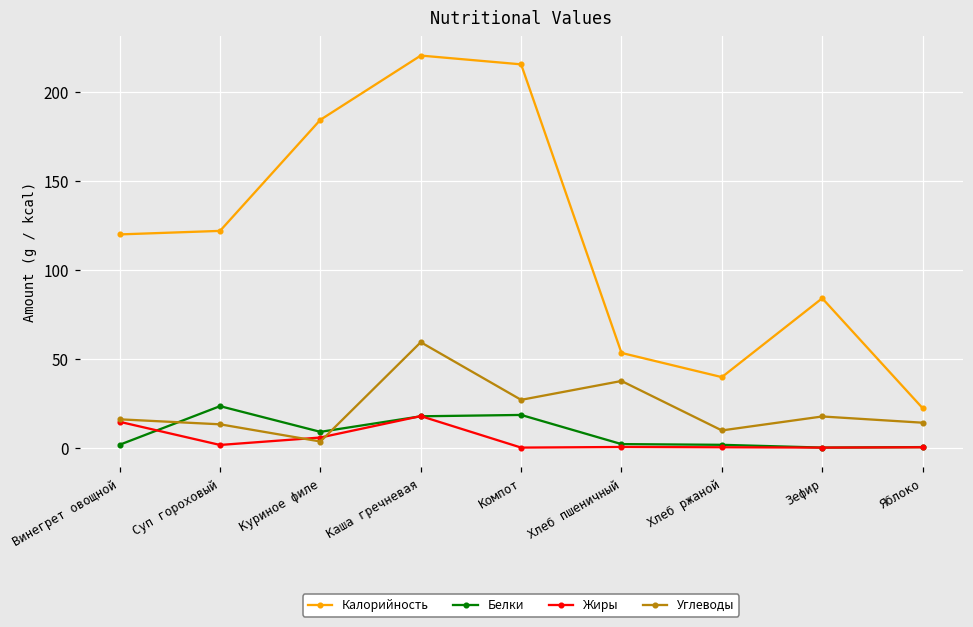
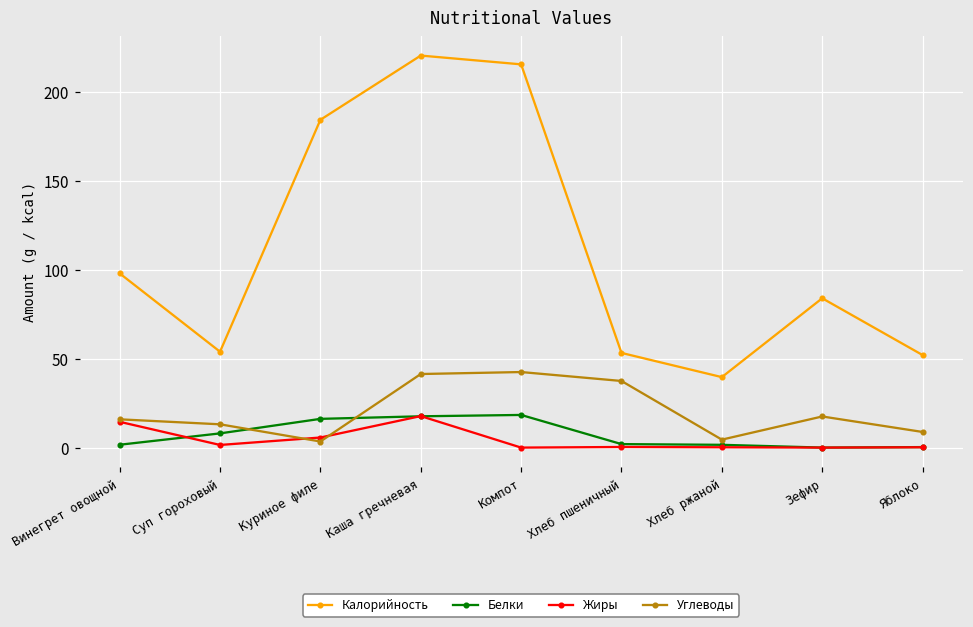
Калорийность, Винегрет овощной: 120 -> 98
Калорийность, Суп гороховый: 122 -> 54
Белки, Суп гороховый: 23 -> 8
Белки, Куриное филе: 9 -> 16
Углеводы, Каша гречневая: 59 -> 41
Углеводы, Компот: 27 -> 42
Углеводы, Хлеб ржаной: 10 -> 4
Калорийность, Яблоко: 22 -> 52
Углеводы, Яблоко: 14 -> 9
